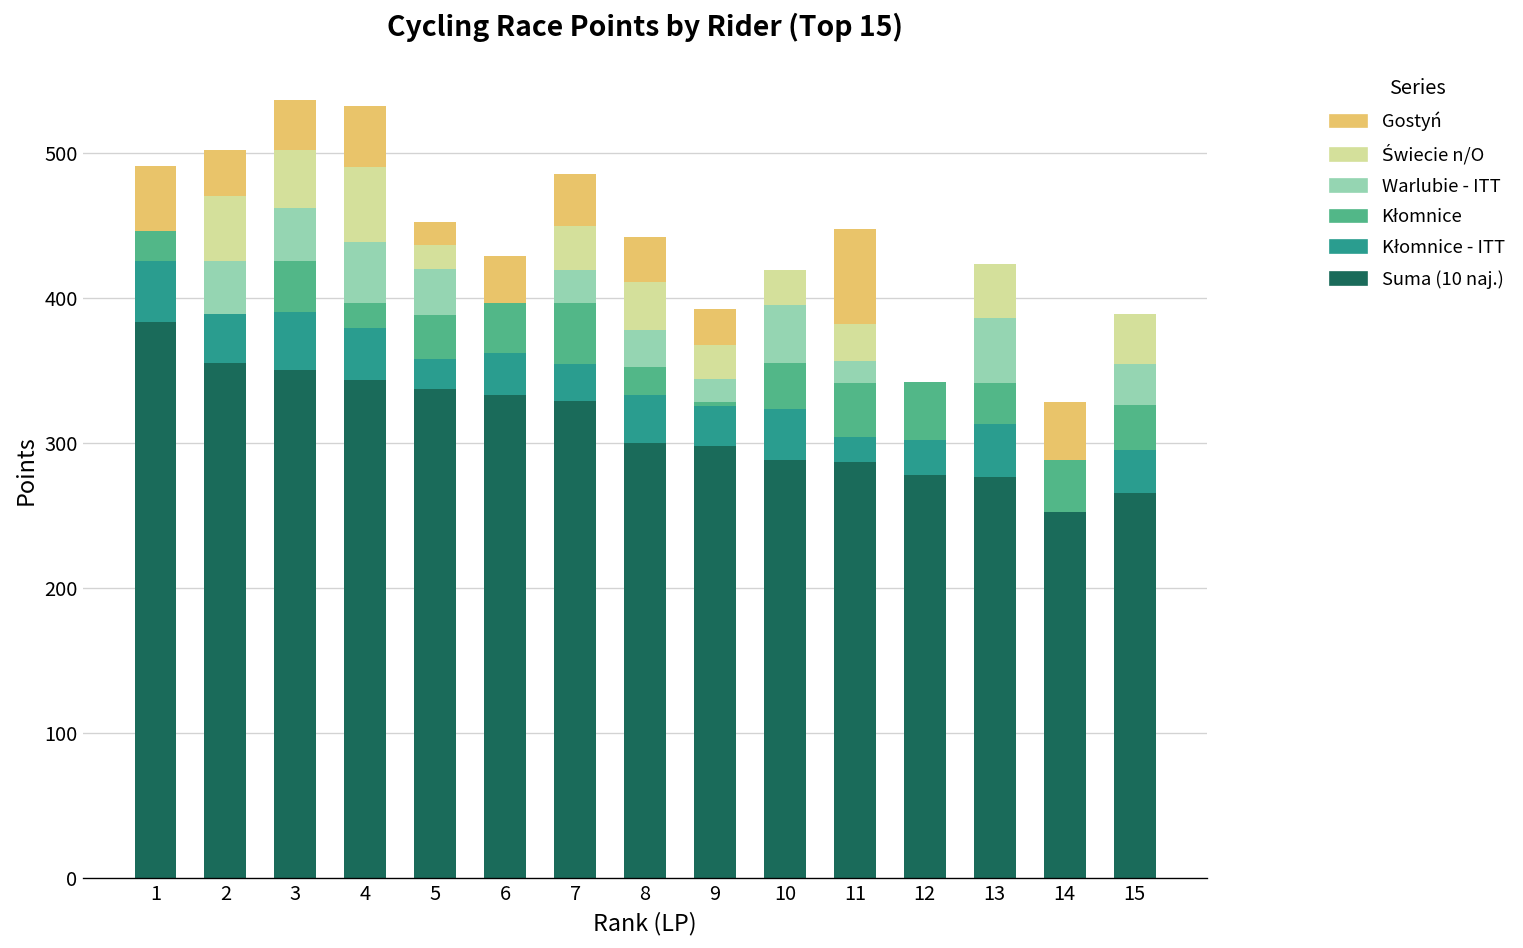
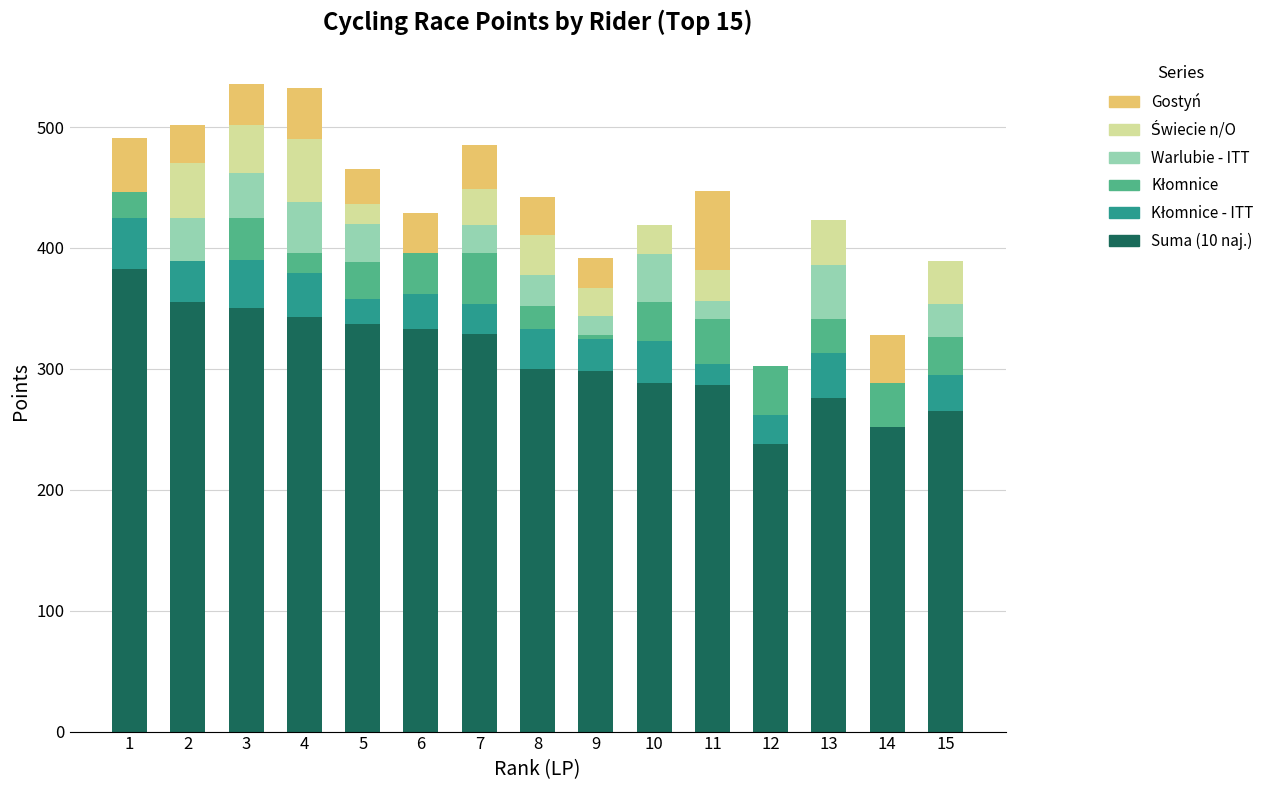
Gostyń, 5: 16 -> 29
Suma (10 naj.), 12: 278 -> 238
